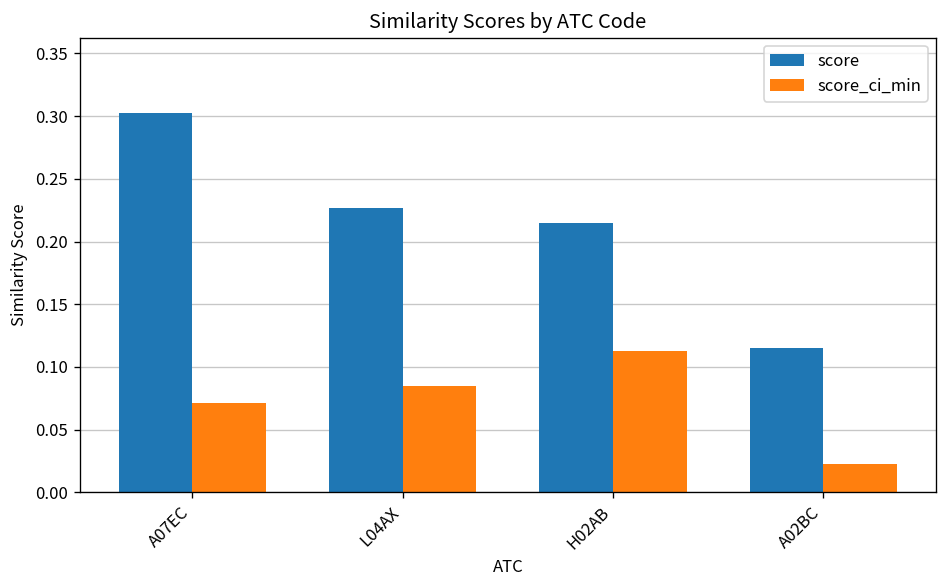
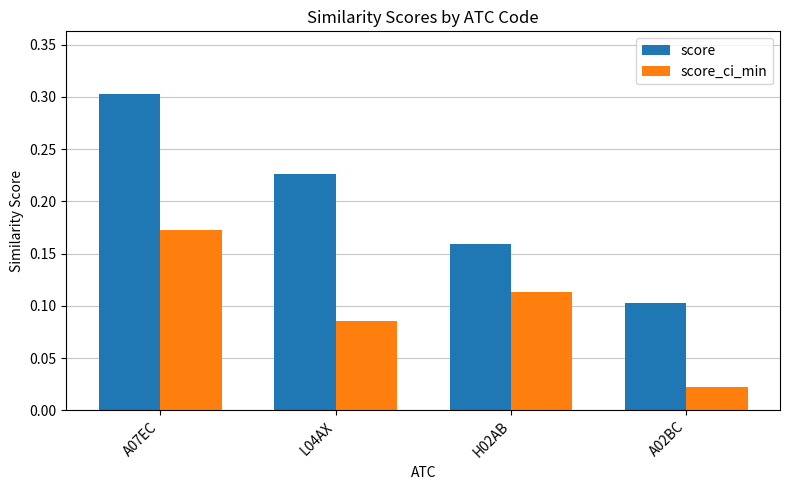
score_ci_min, A07EC: 0.071 -> 0.173
score, H02AB: 0.215 -> 0.160
score, A02BC: 0.115 -> 0.103
